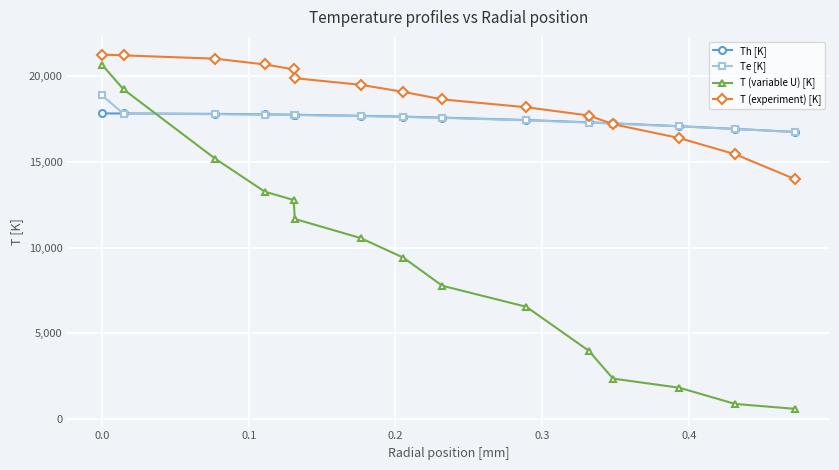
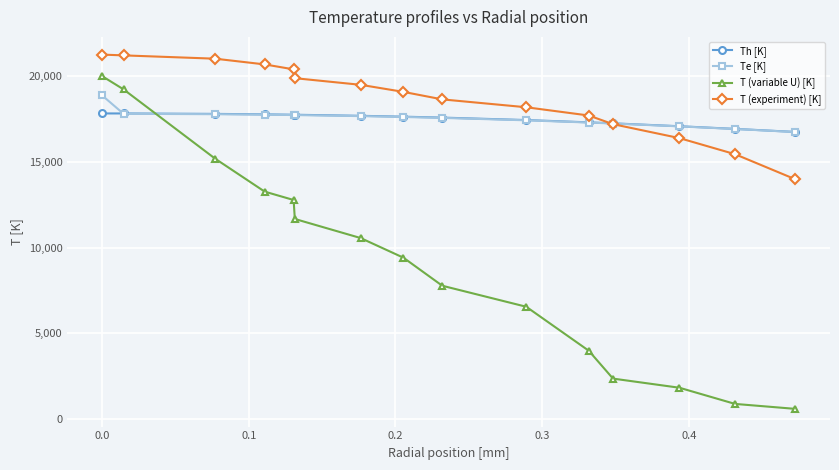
T (variable U) [K], 0.0: 20,700 -> 20,000
